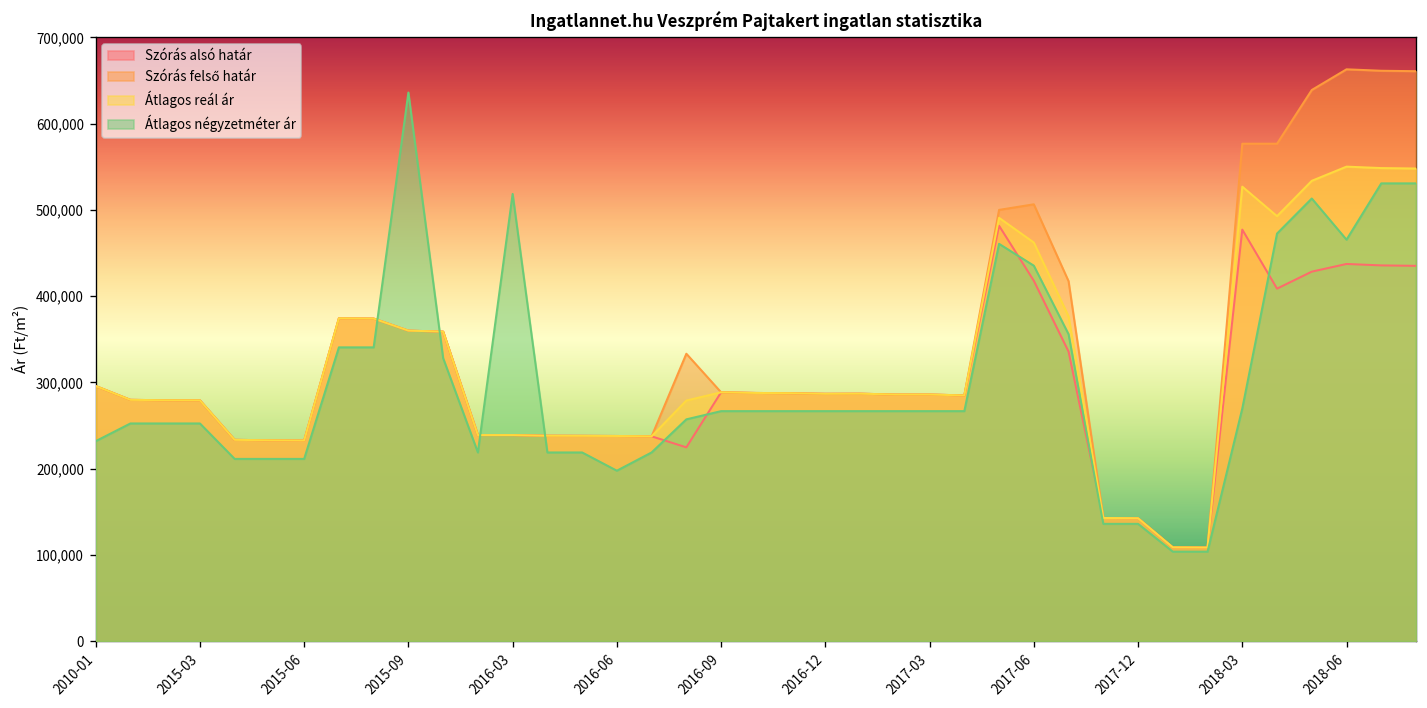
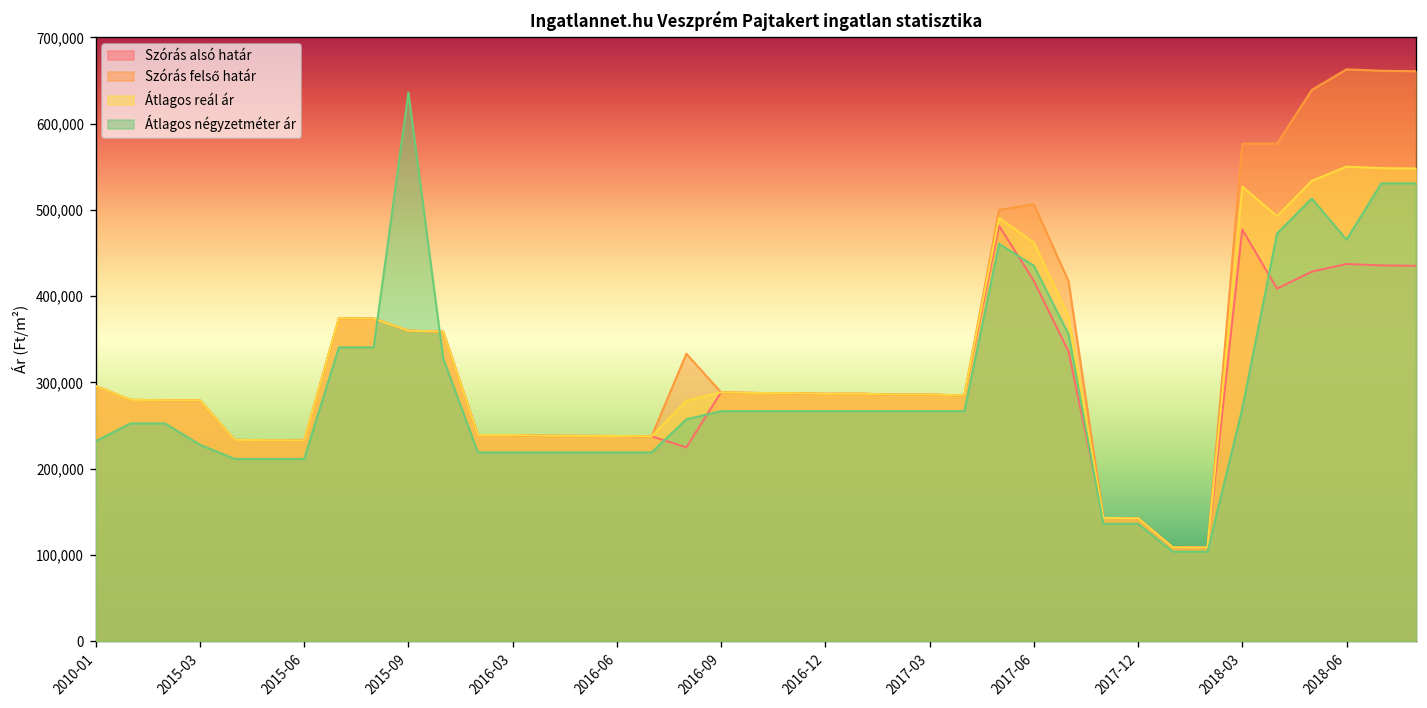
Átlagos négyzetméter ár, 2015-03: 250,000 -> 230,000
Átlagos négyzetméter ár, 2016-03: 520,000 -> 220,000
Átlagos négyzetméter ár, 2016-06: 200,000 -> 220,000
